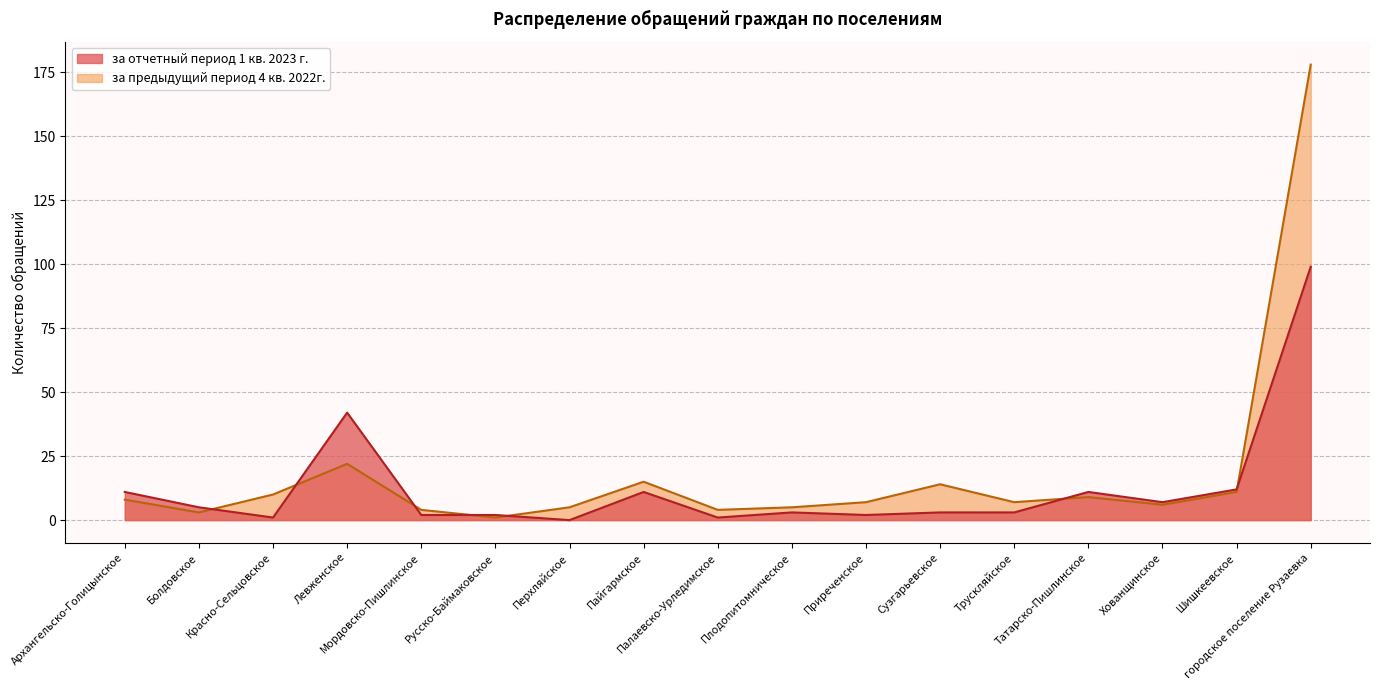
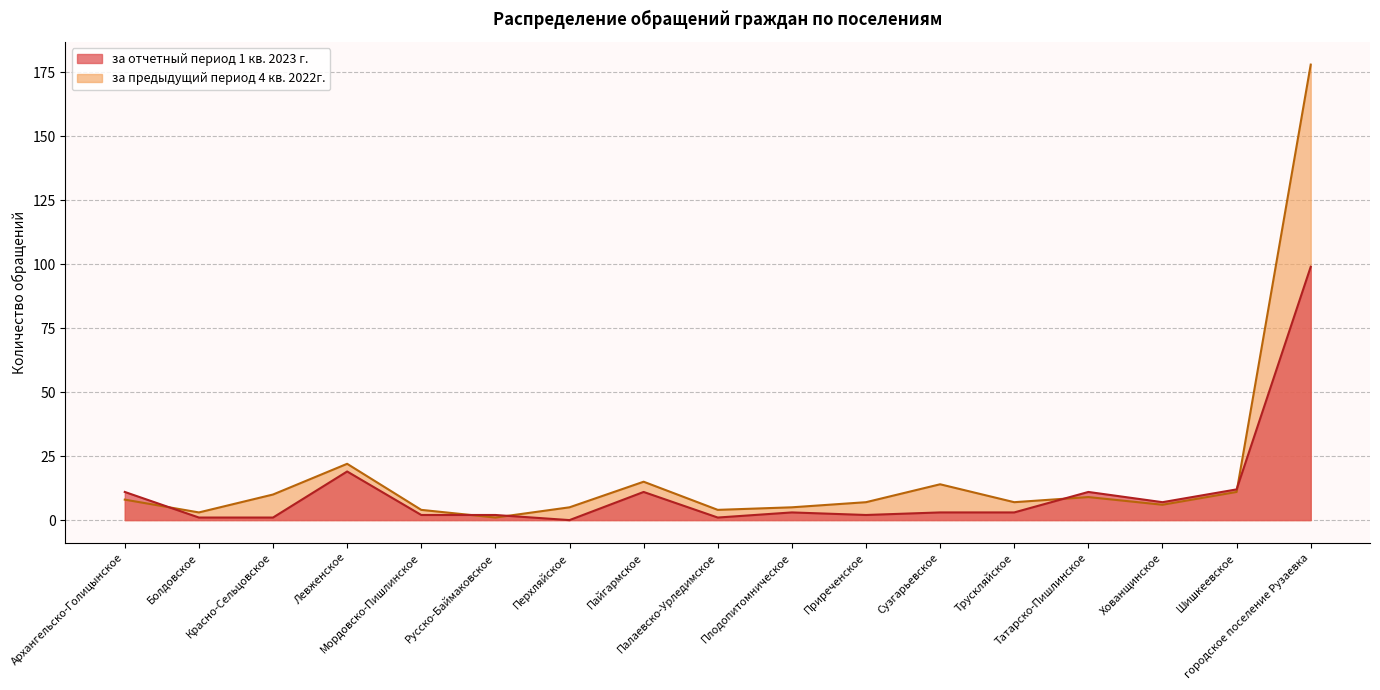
за отчетный период 1 кв. 2023 г., Болдовское: 5 -> 1
за отчетный период 1 кв. 2023 г., Левженское: 42 -> 19
